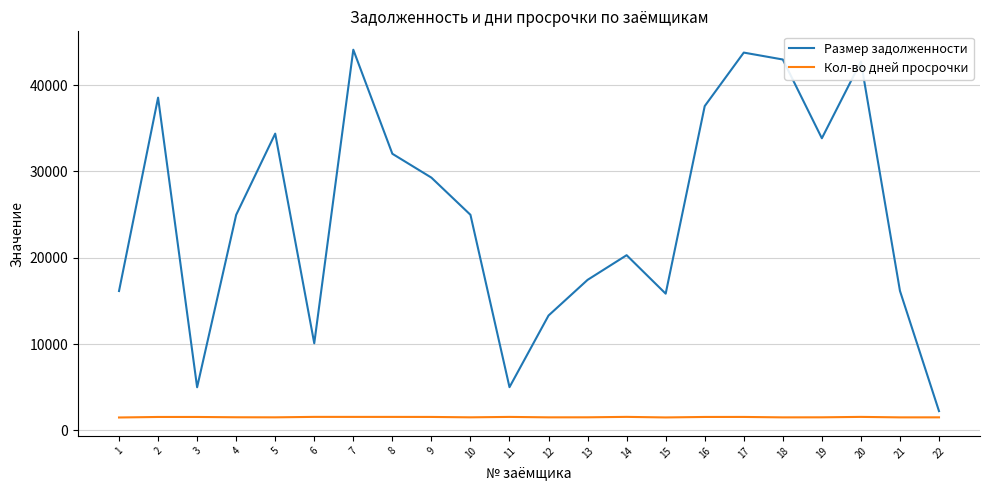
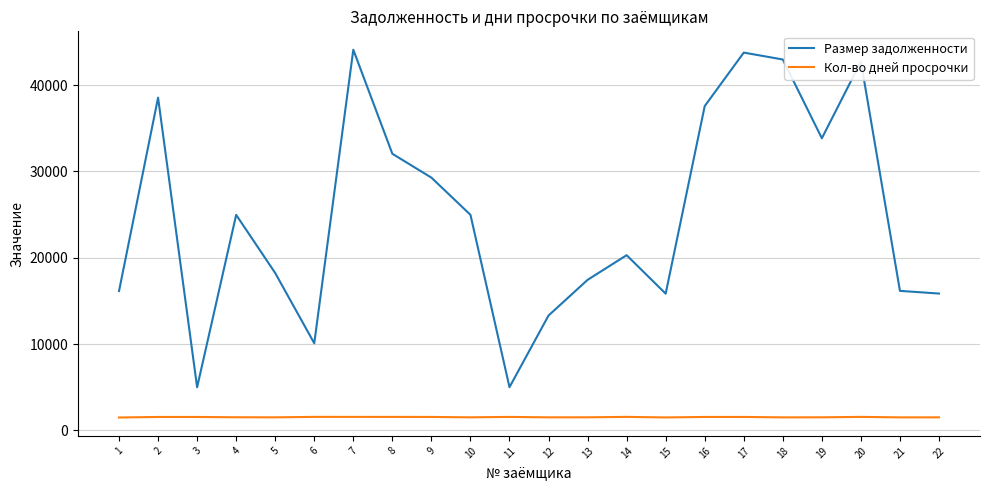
Размер задолженности, 5: 34000 -> 18000
Размер задолженности, 22: 2000 -> 16000
